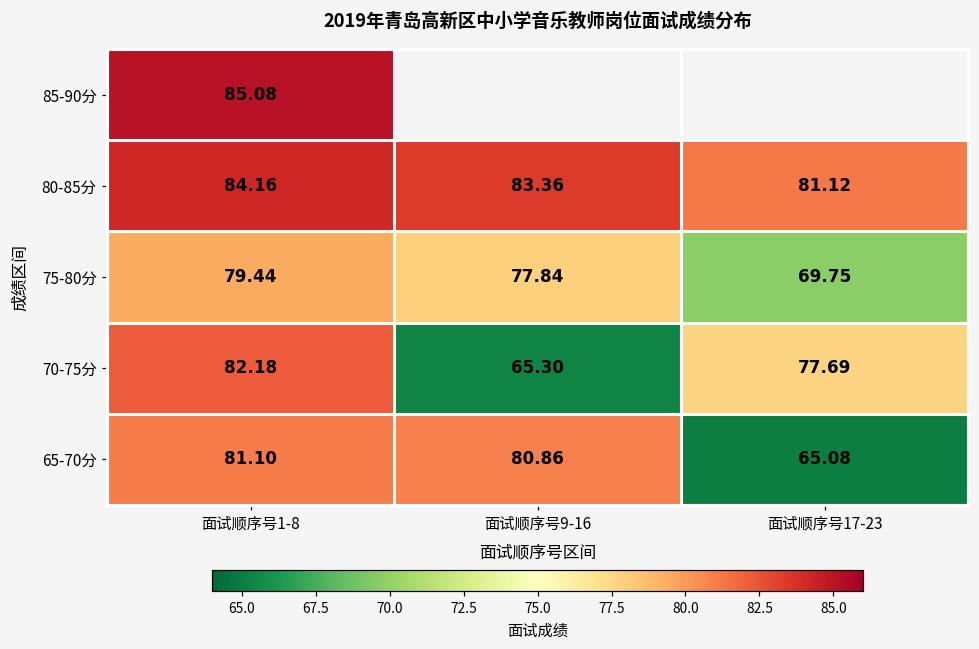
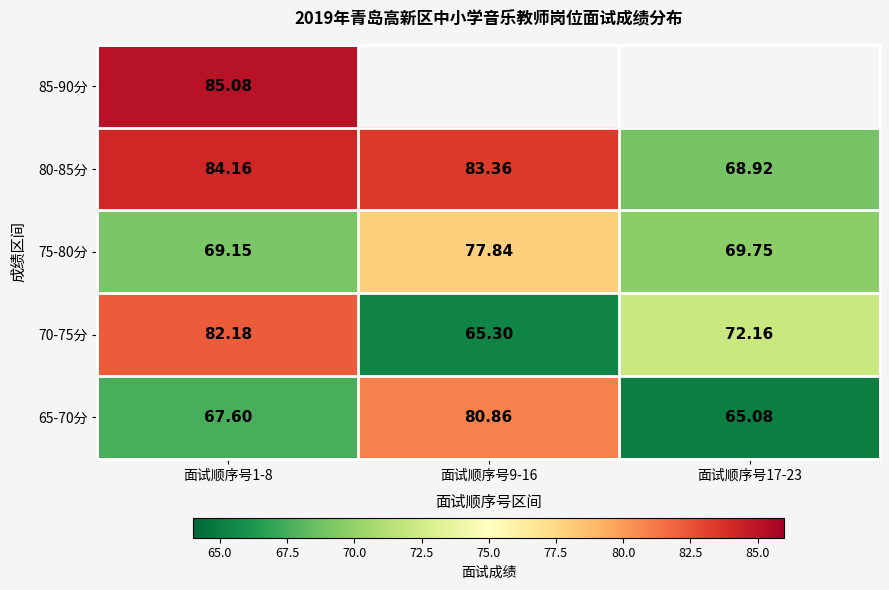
80-85分, 面试顺序号17-23: 81.12 -> 68.92
75-80分, 面试顺序号1-8: 79.44 -> 69.15
70-75分, 面试顺序号17-23: 77.69 -> 72.16
65-70分, 面试顺序号1-8: 81.10 -> 67.60
